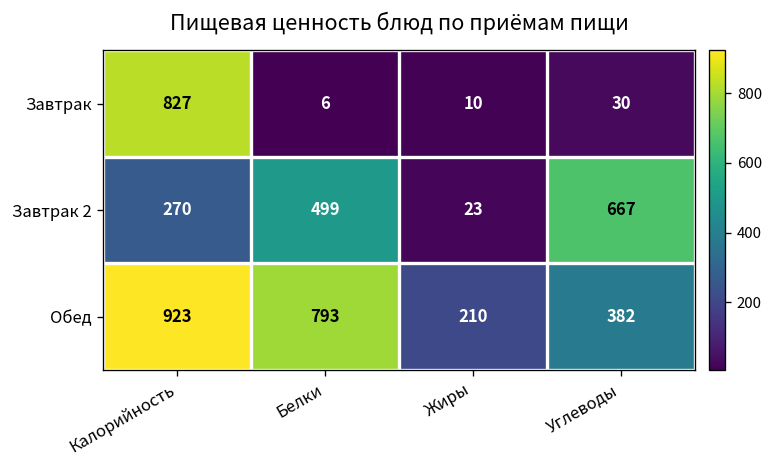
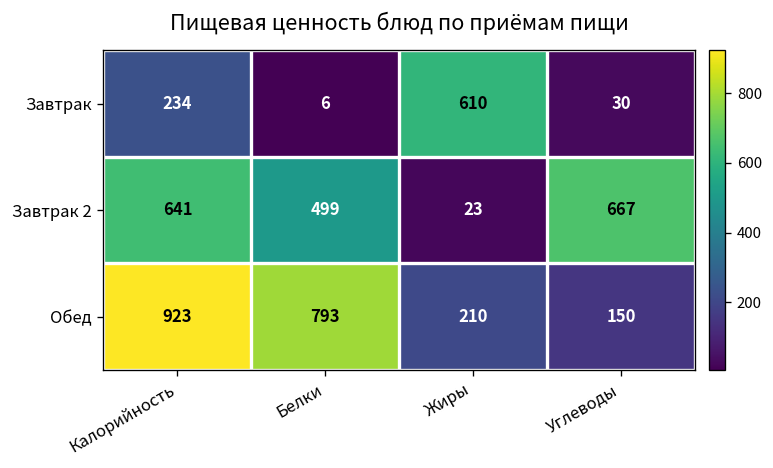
Завтрак, Калорийность: 827 -> 234
Завтрак, Жиры: 10 -> 610
Завтрак 2, Калорийность: 270 -> 641
Обед, Углеводы: 382 -> 150
